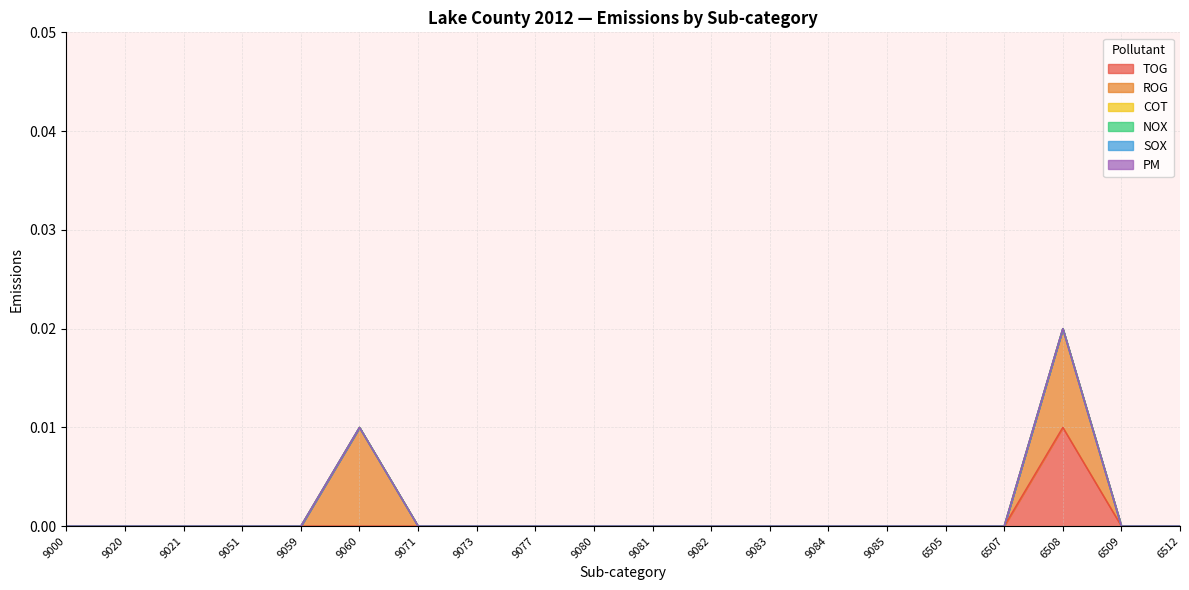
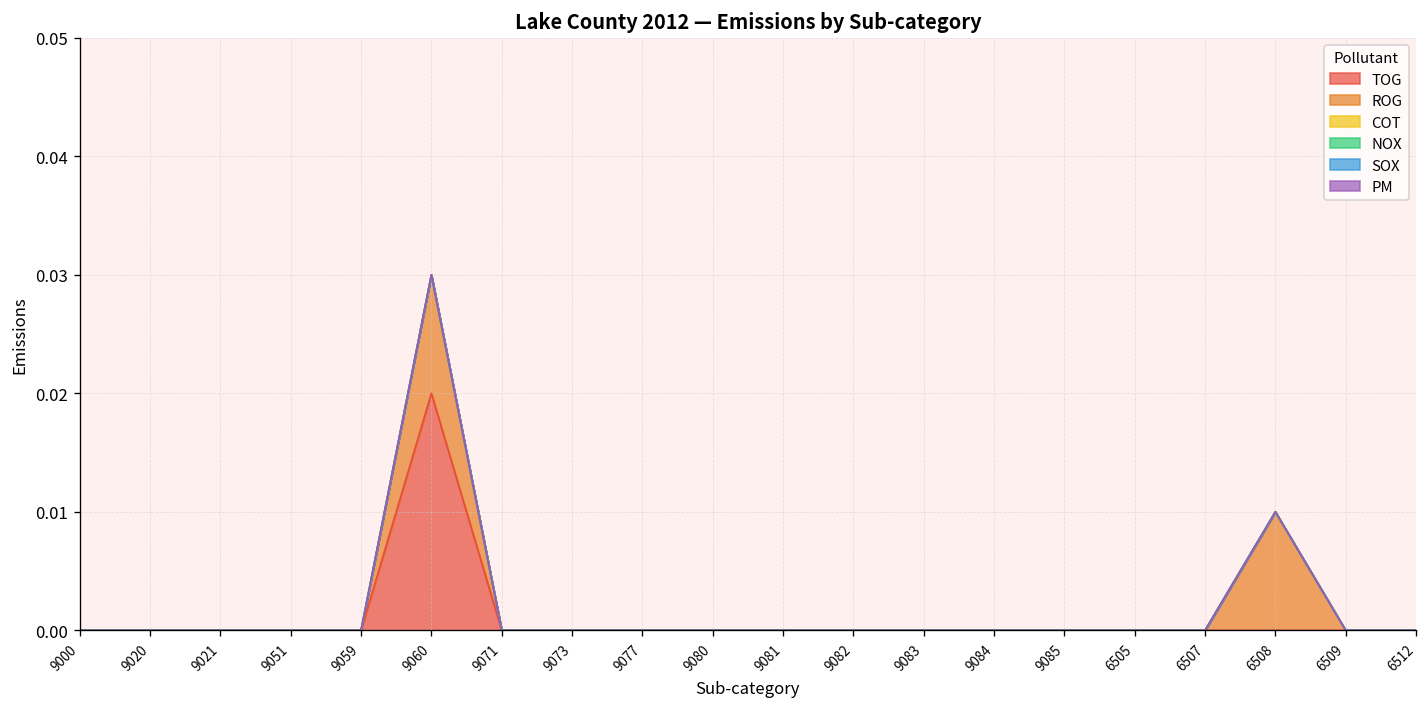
TOG, 9060: 0.00 -> 0.02
TOG, 6508: 0.01 -> 0.00
